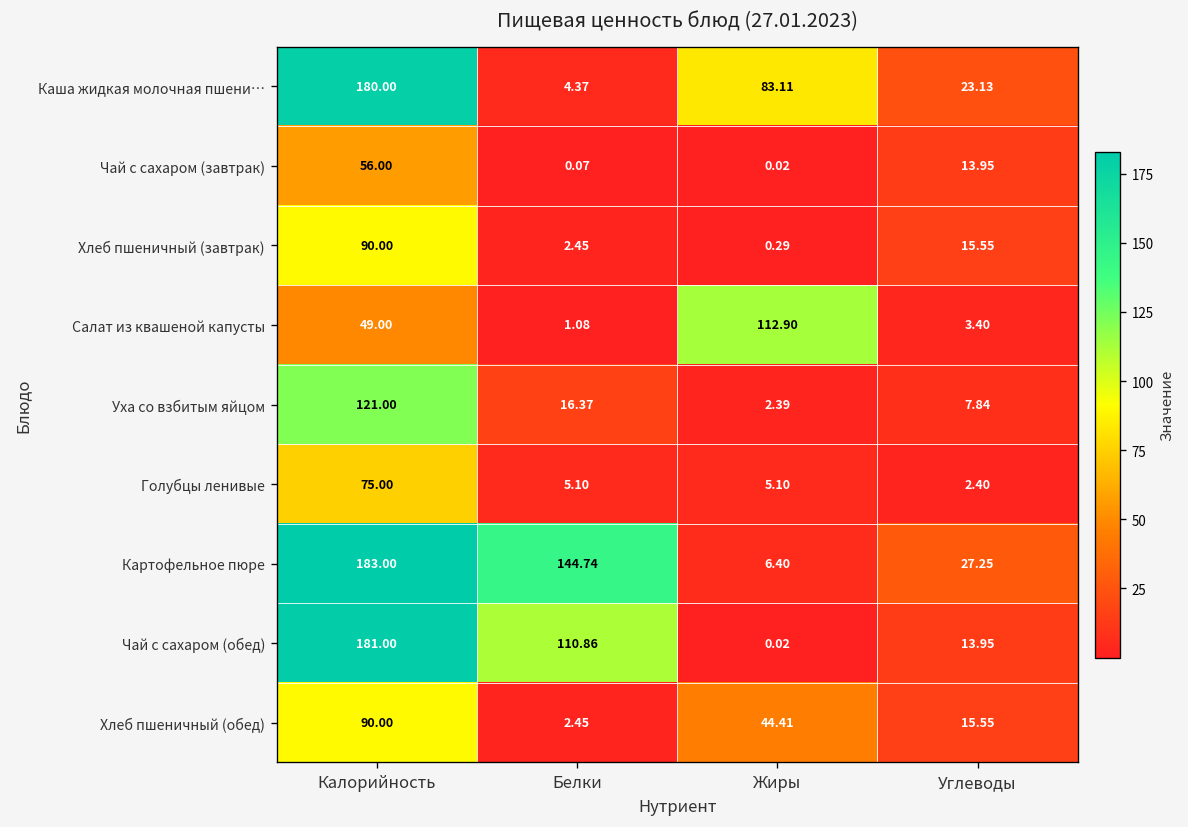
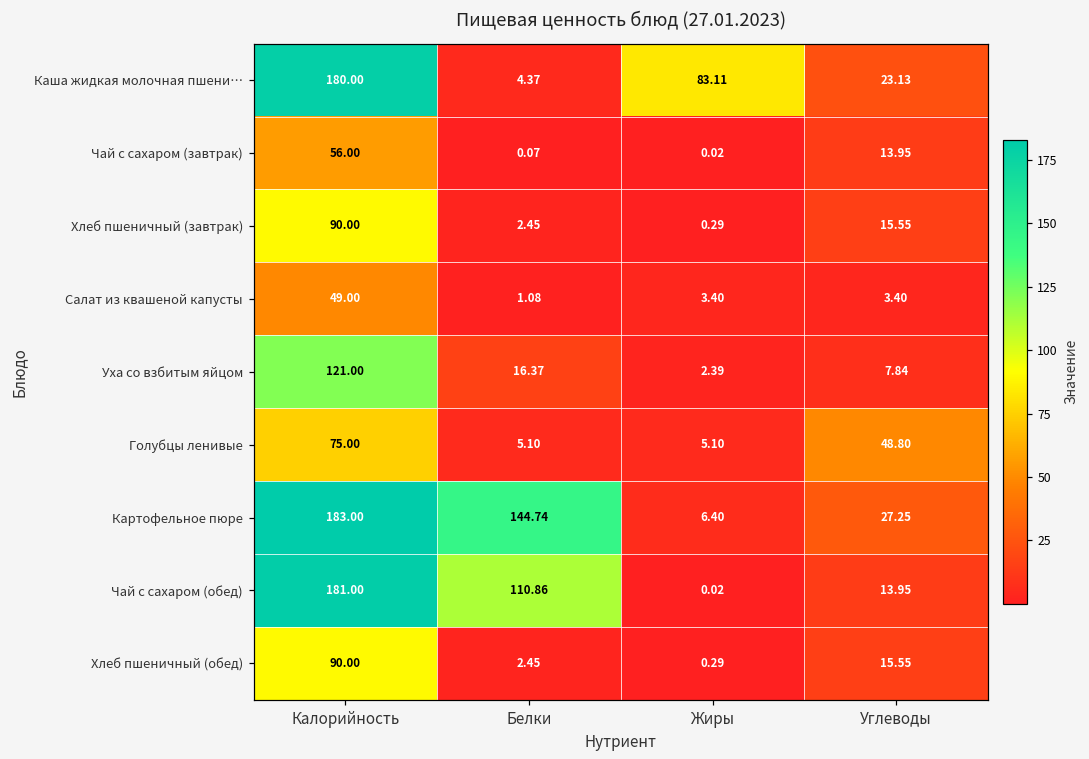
Салат из квашеной капусты, Жиры: 112.90 -> 3.40
Голубцы ленивые, Углеводы: 2.40 -> 48.80
Хлеб пшеничный (обед), Жиры: 44.41 -> 0.29
